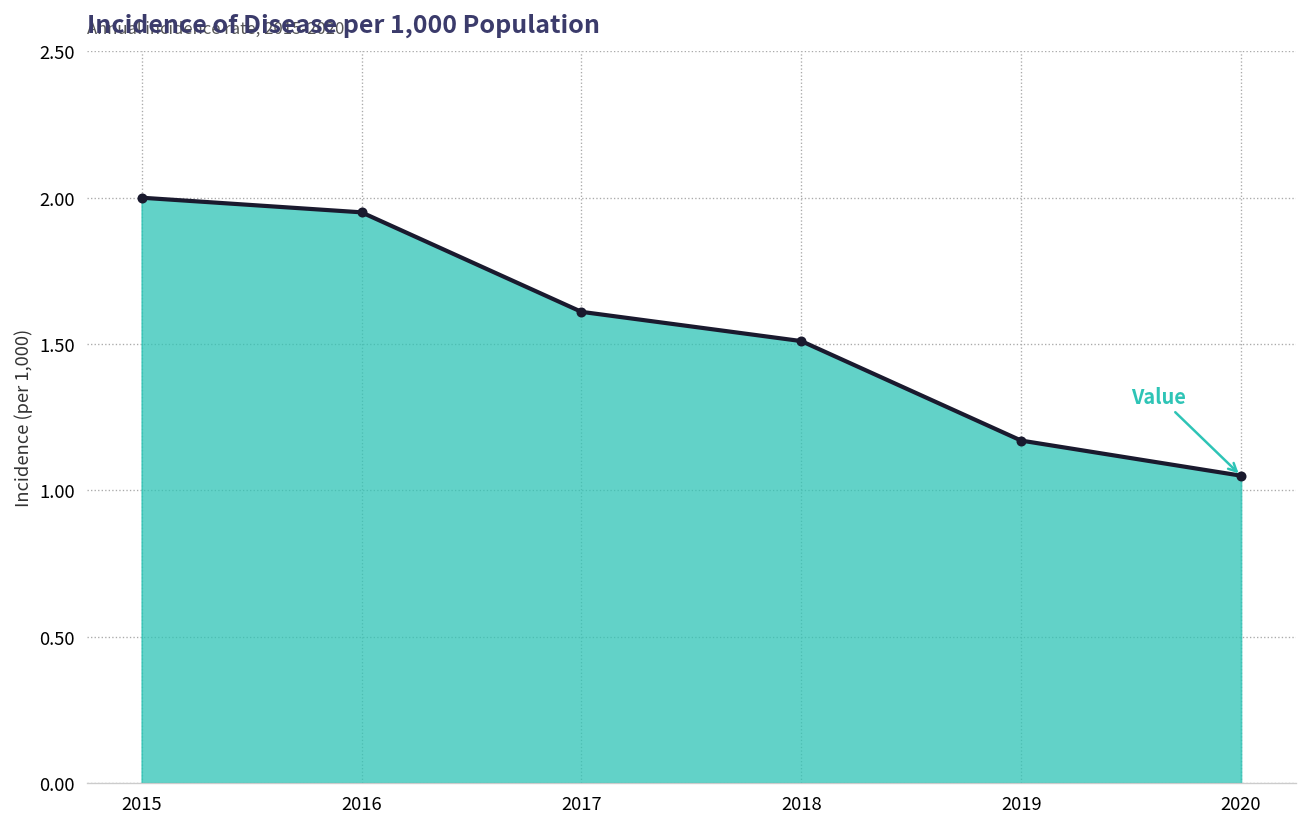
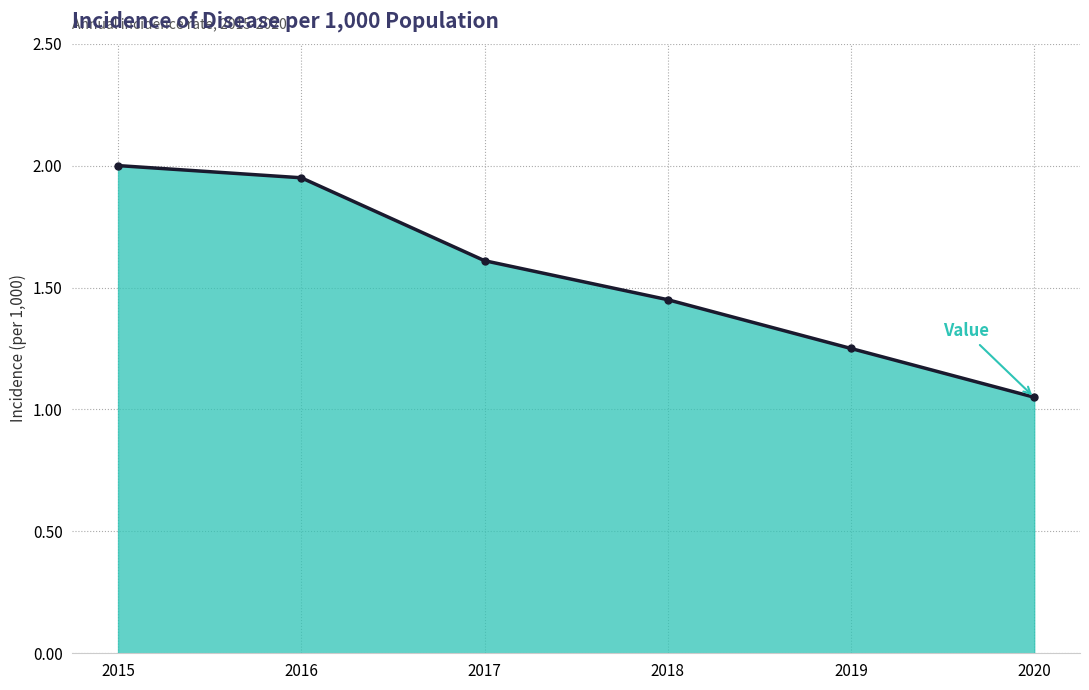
2018: 1.51 -> 1.45
2019: 1.17 -> 1.25
